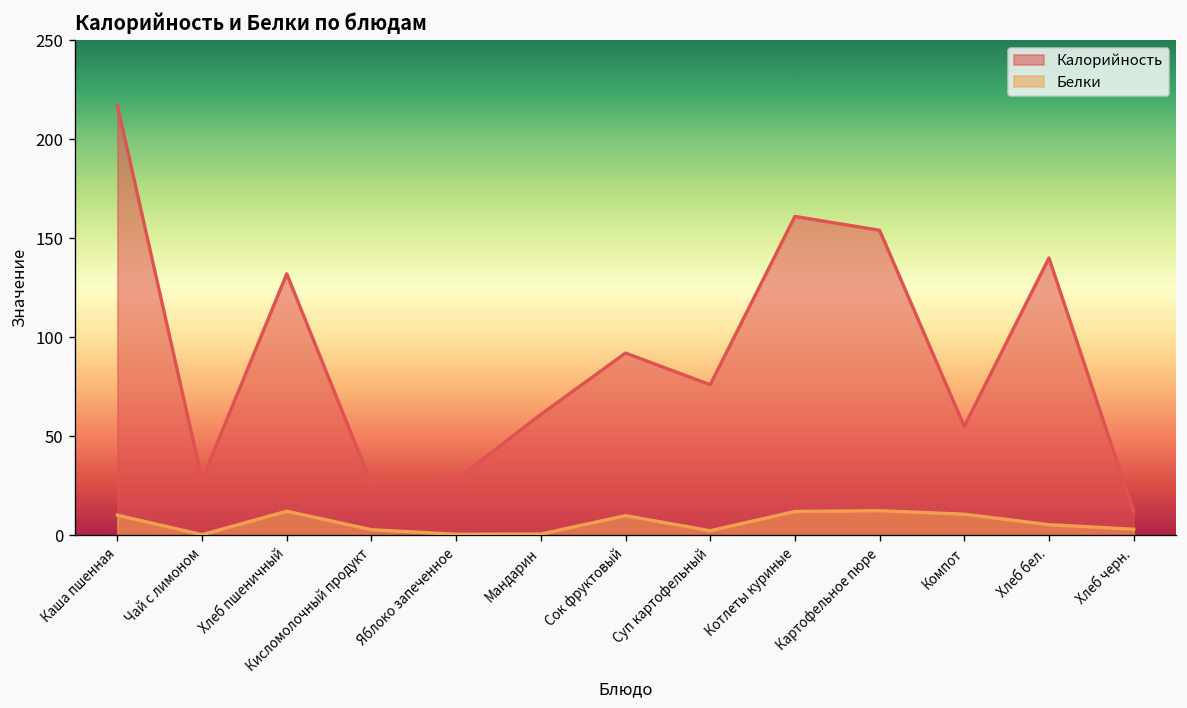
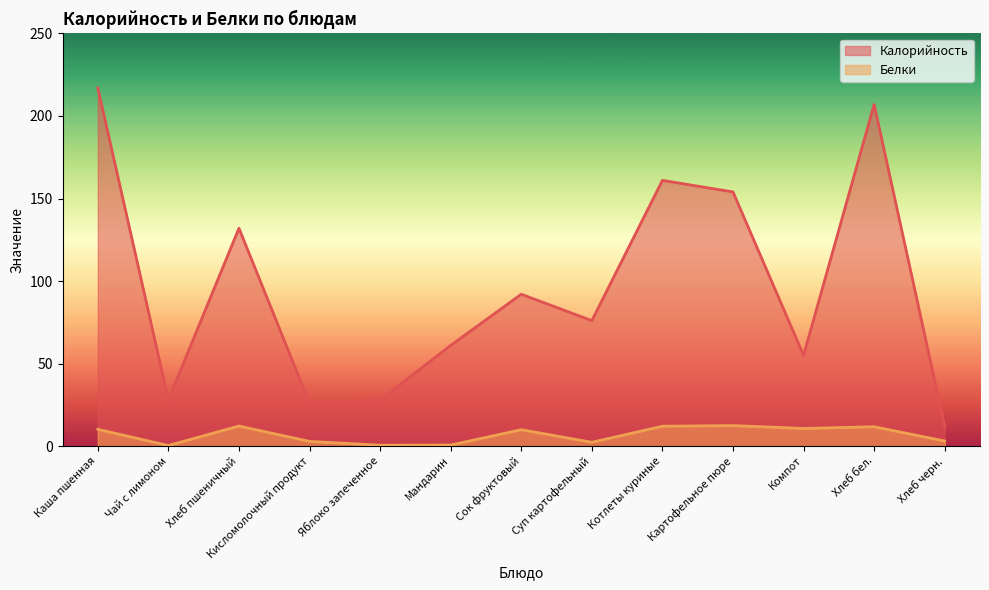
Калорийность, Хлеб бел.: 140 -> 207
Белки, Хлеб бел.: 5 -> 12
